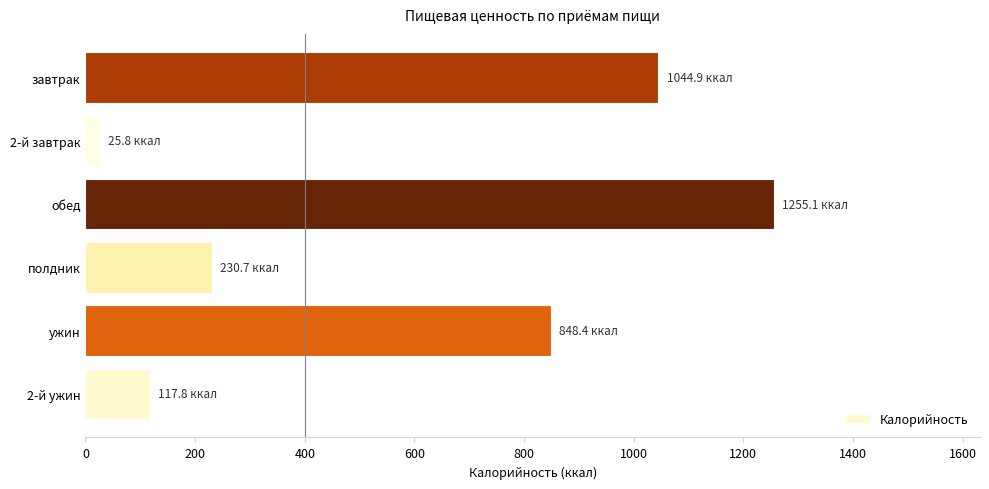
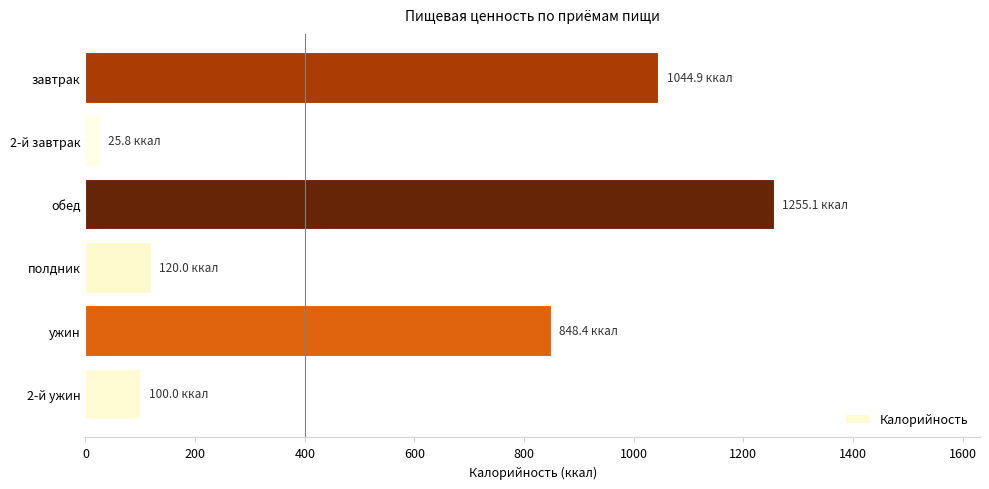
полдник: 230.7 -> 120.0
2-й ужин: 117.8 -> 100.0
